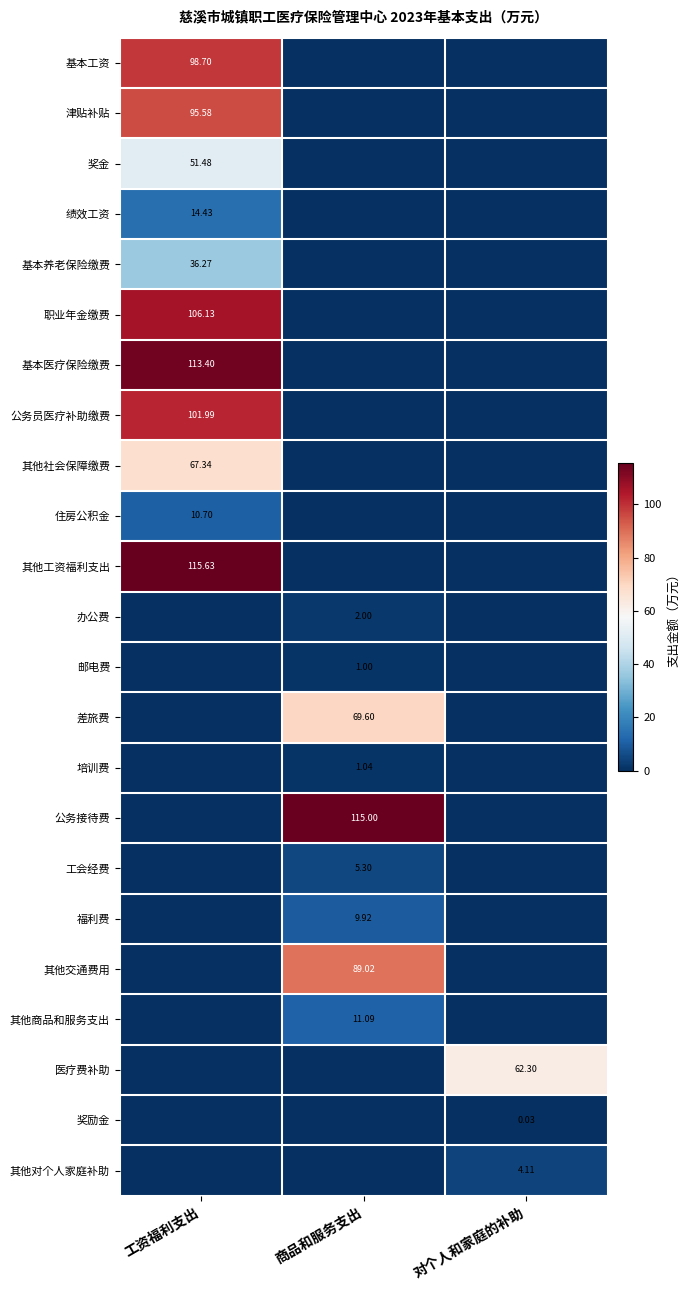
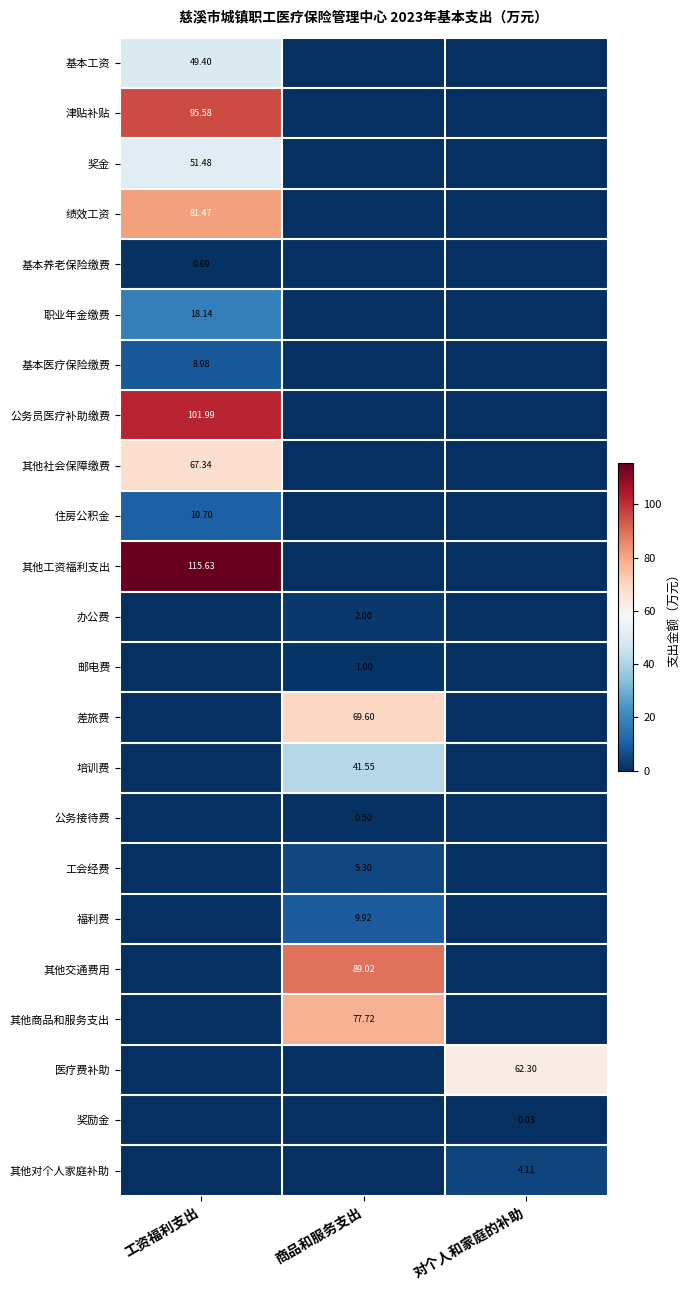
基本工资, 工资福利支出: 98.70 -> 49.40
绩效工资, 工资福利支出: 14.43 -> 81.47
基本养老保险缴费, 工资福利支出: 36.27 -> 0.69
职业年金缴费, 工资福利支出: 106.13 -> 18.14
基本医疗保险缴费, 工资福利支出: 113.40 -> 8.98
培训费, 商品和服务支出: 1.04 -> 41.55
公务接待费, 商品和服务支出: 115.00 -> 0.50
其他商品和服务支出, 商品和服务支出: 11.09 -> 77.72
